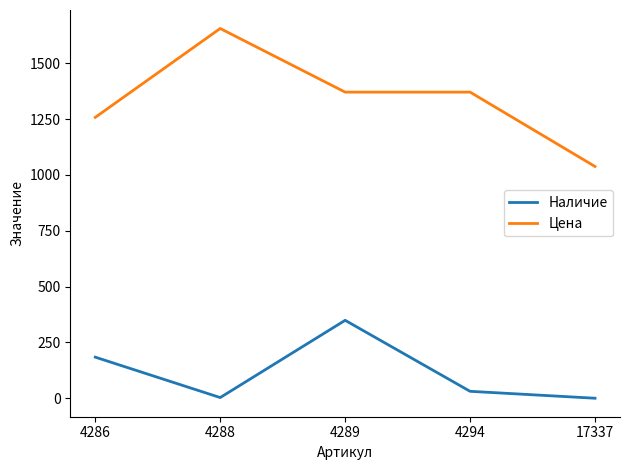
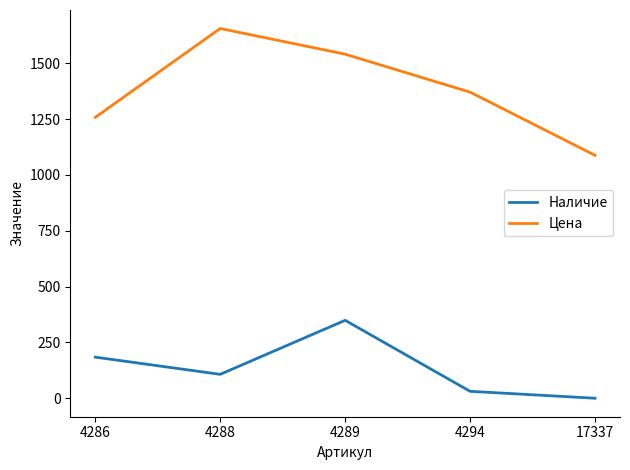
Наличие, 4288: 0 -> 110
Цена, 4289: 1370 -> 1540
Цена, 17337: 1040 -> 1090
